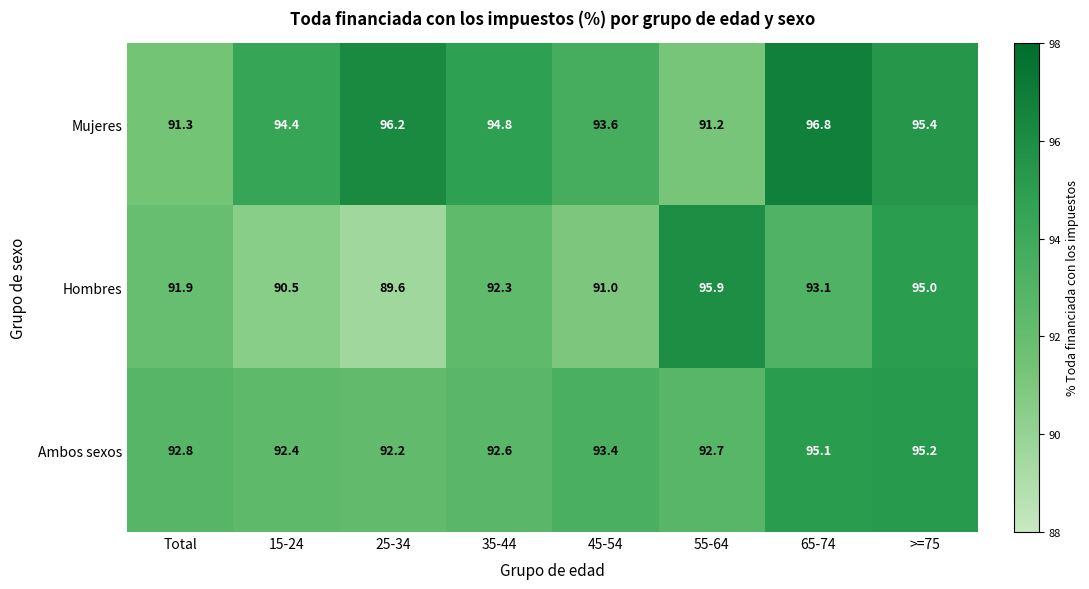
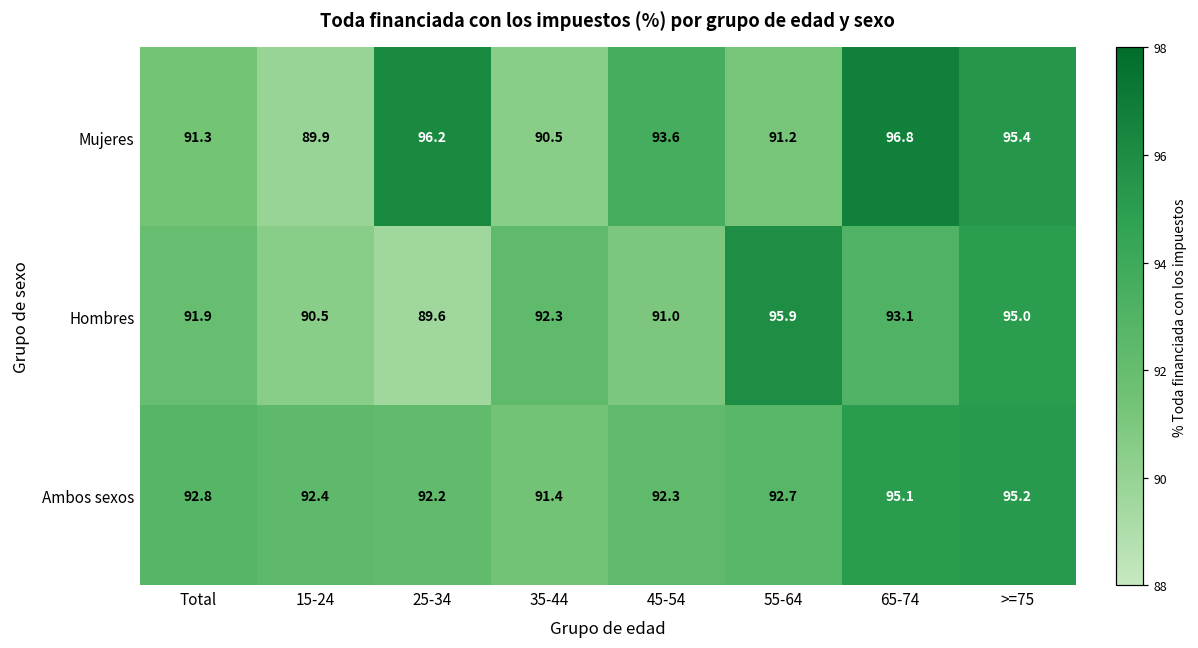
Mujeres, 15-24: 94.4 -> 89.9
Mujeres, 35-44: 94.8 -> 90.5
Ambos sexos, 35-44: 92.6 -> 91.4
Ambos sexos, 45-54: 93.4 -> 92.3
